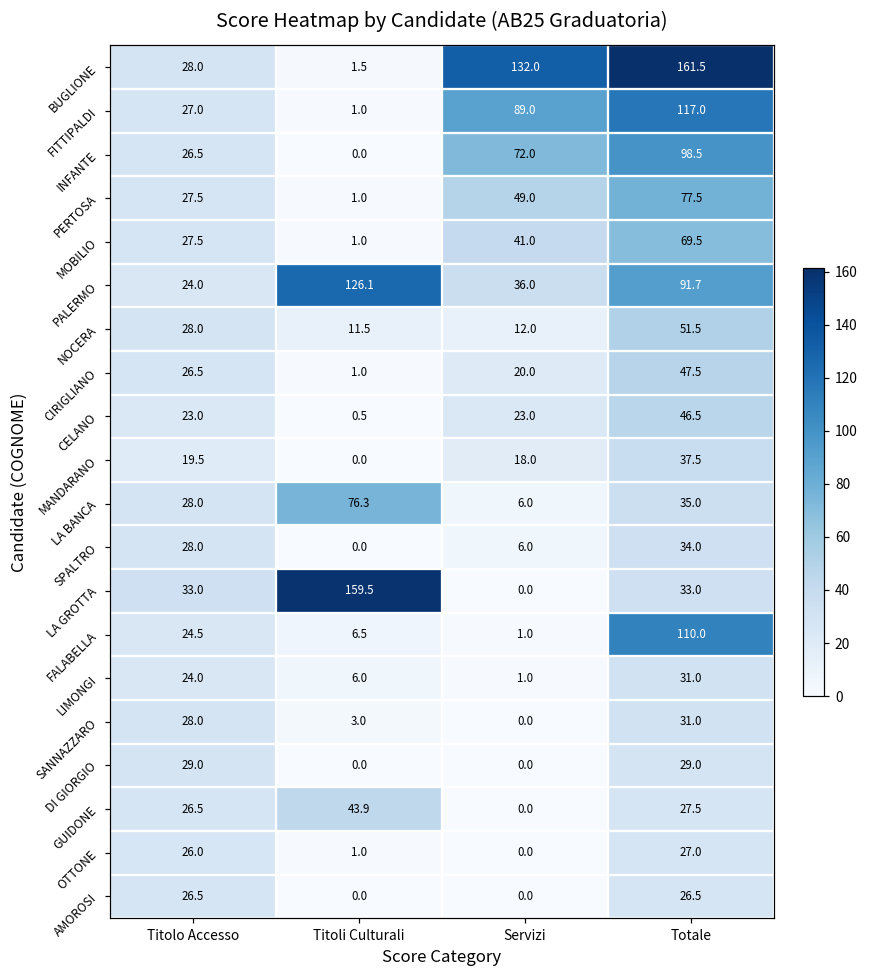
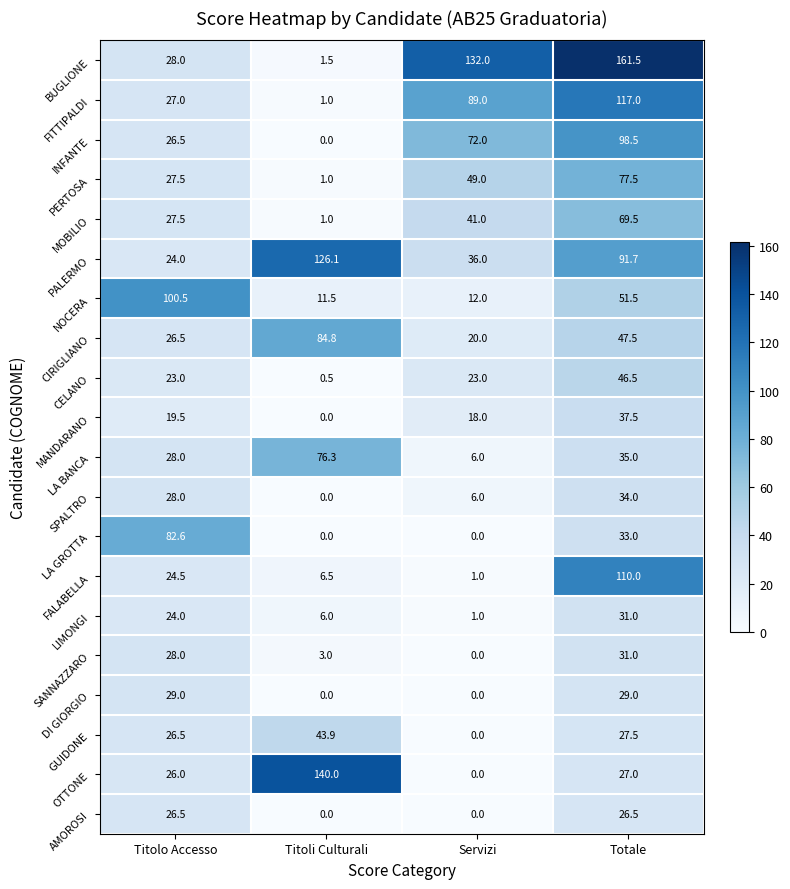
NOCERA, Titolo Accesso: 28.0 -> 100.5
CIRIGLIANO, Titoli Culturali: 1.0 -> 84.8
LA GROTTA, Titolo Accesso: 33.0 -> 82.6
LA GROTTA, Titoli Culturali: 159.5 -> 0.0
OTTONE, Titoli Culturali: 1.0 -> 140.0
